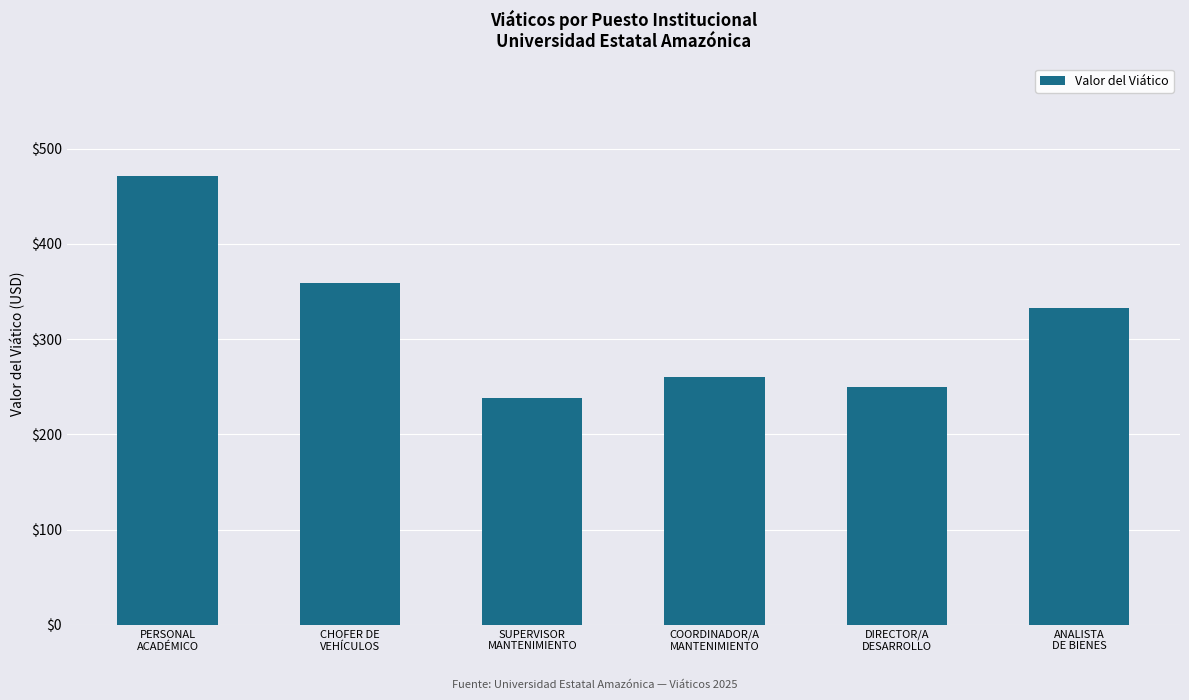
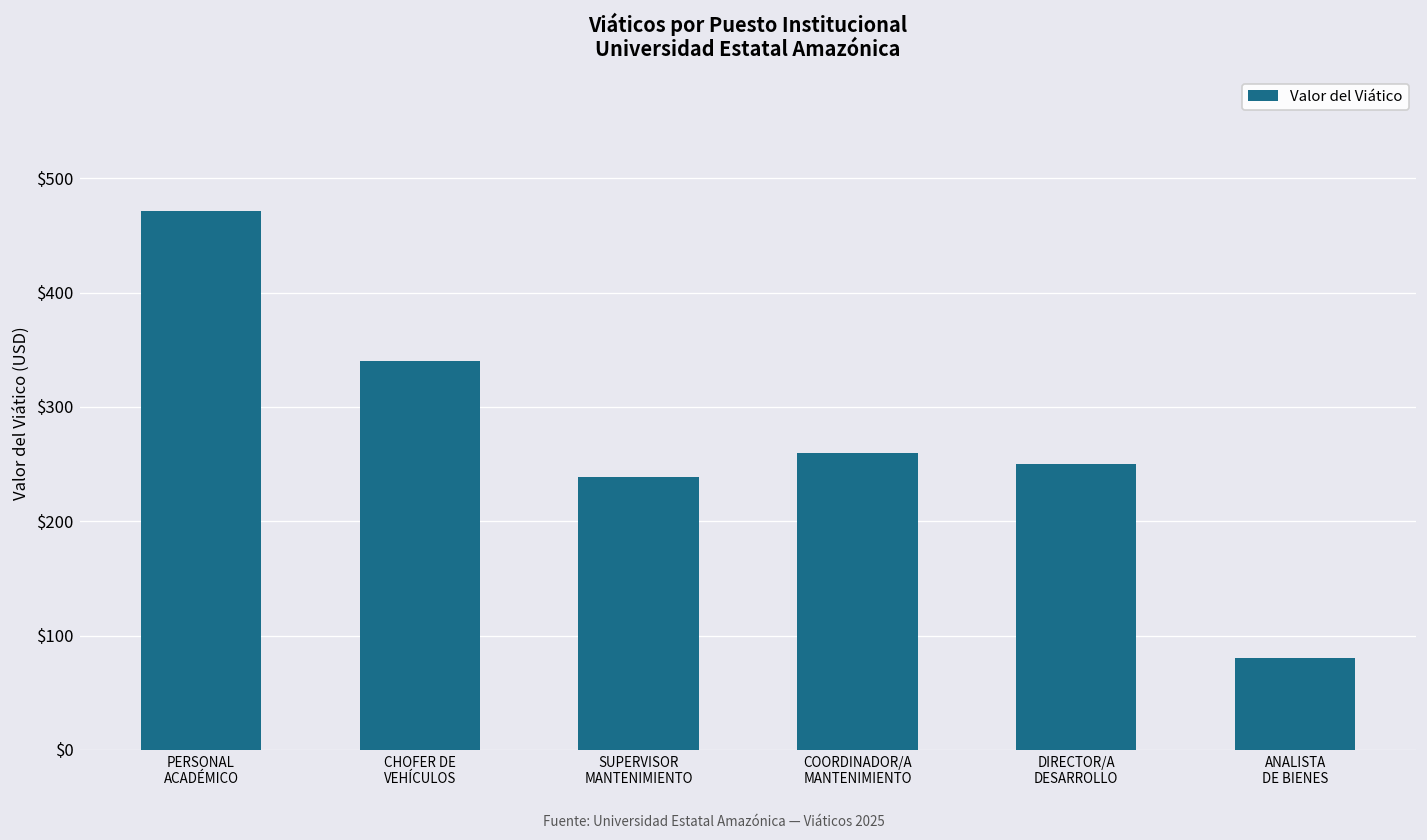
CHOFER DE VEHÍCULOS: $360 -> $340
ANALISTA DE BIENES: $330 -> $80
